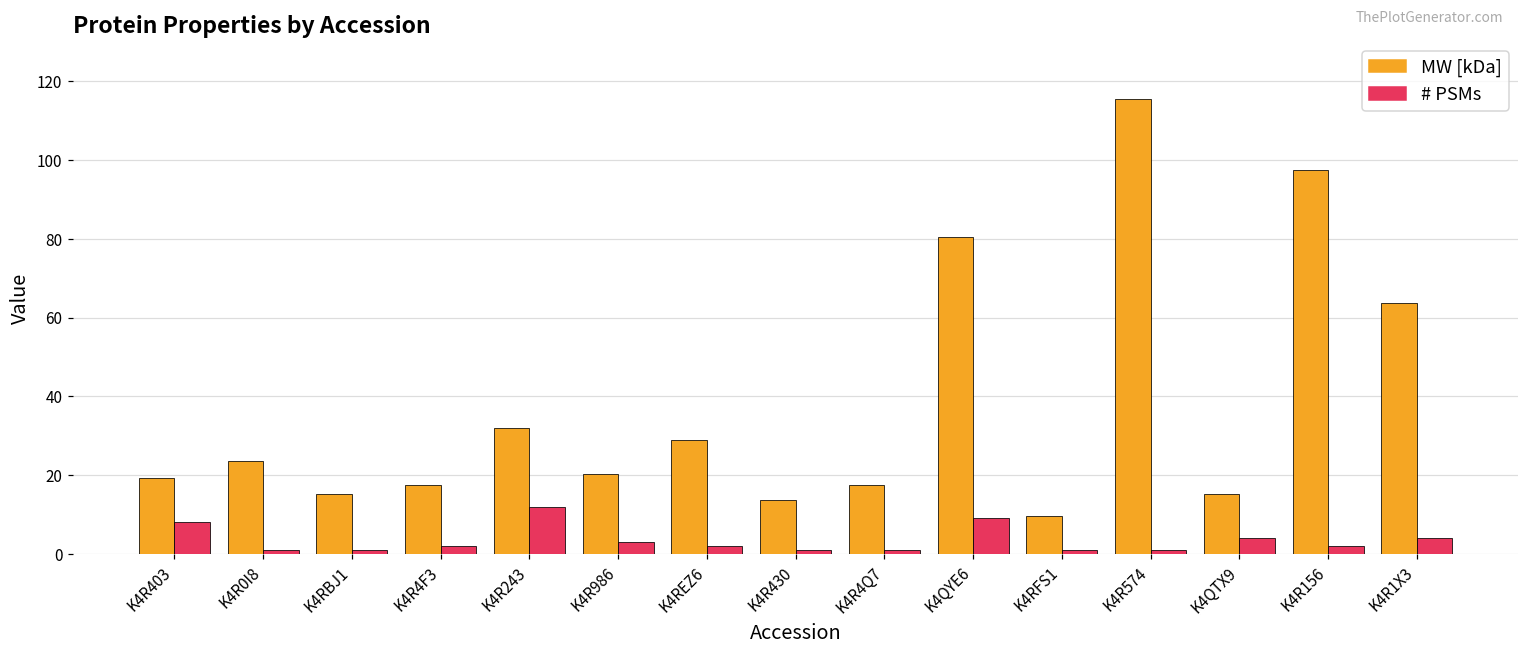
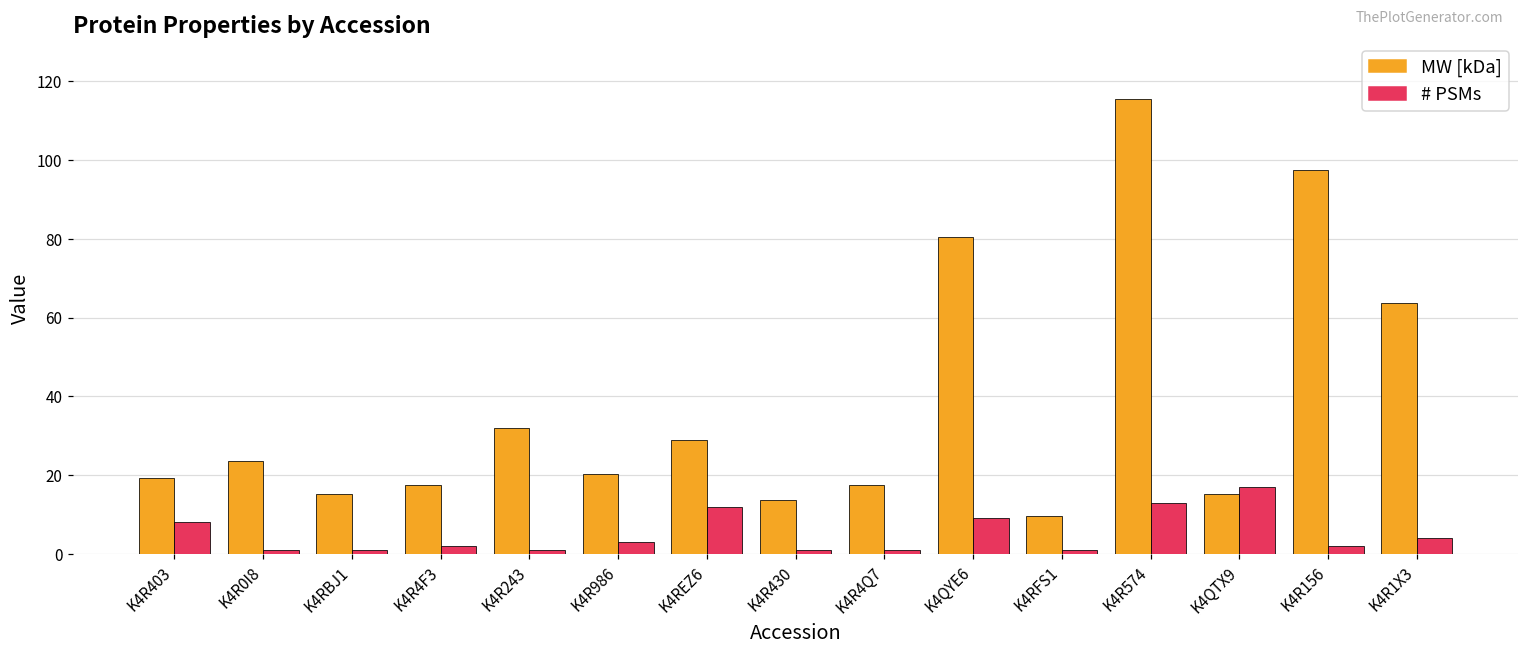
# PSMs, K4R243: 12 -> 1
# PSMs, K4REZ6: 2 -> 12
# PSMs, K4R574: 1 -> 13
# PSMs, K4QTX9: 4 -> 17
